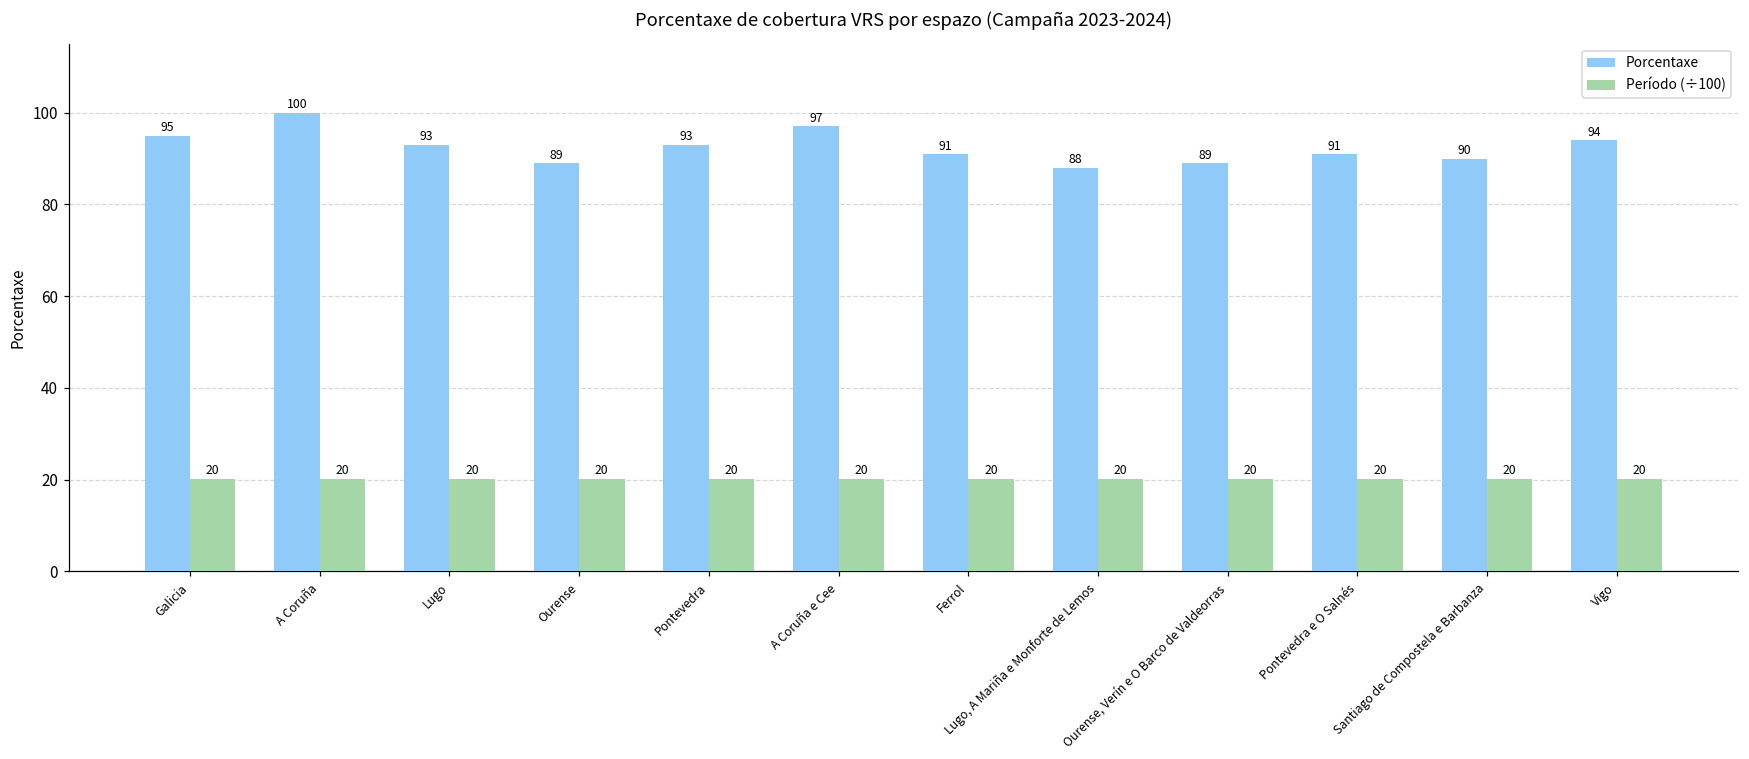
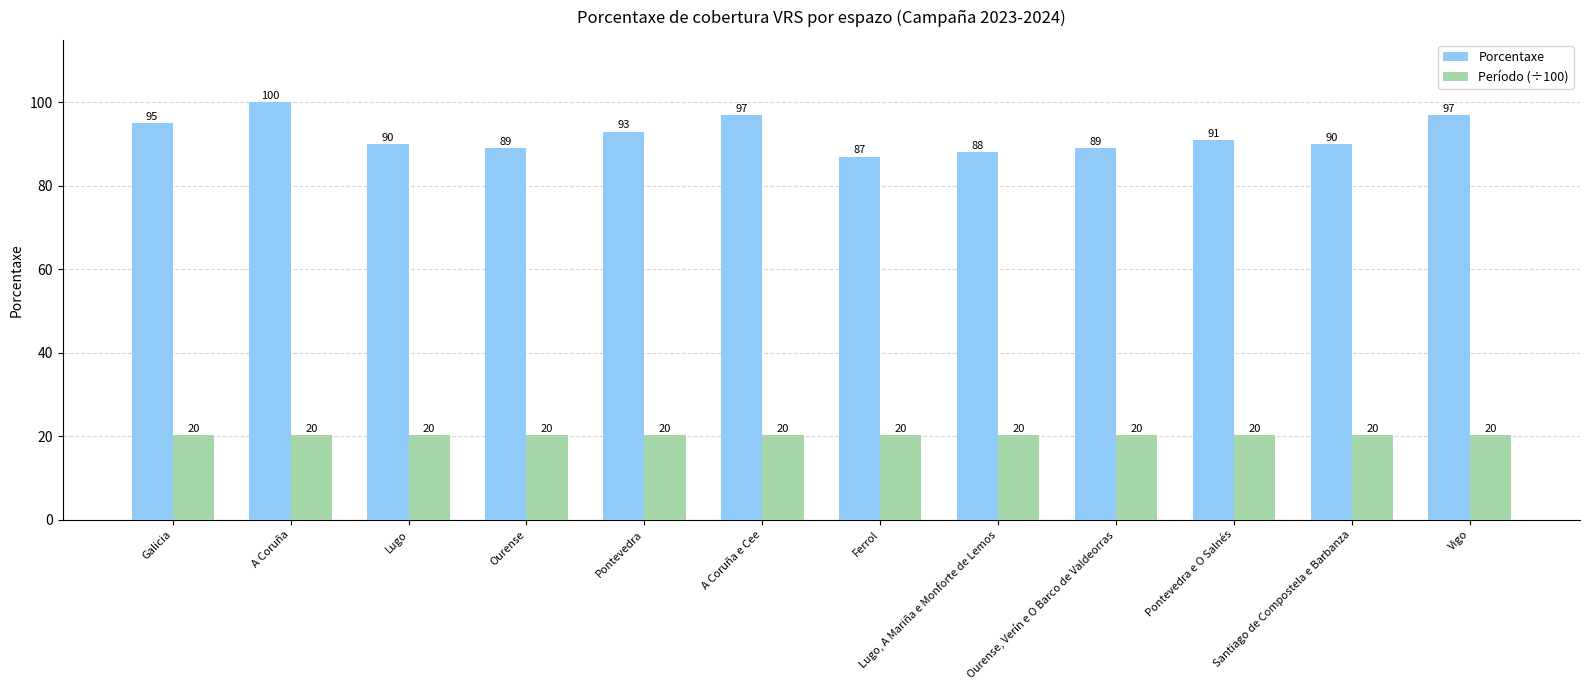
Porcentaxe, Lugo: 93 -> 90
Porcentaxe, Ferrol: 91 -> 87
Porcentaxe, Vigo: 94 -> 97
